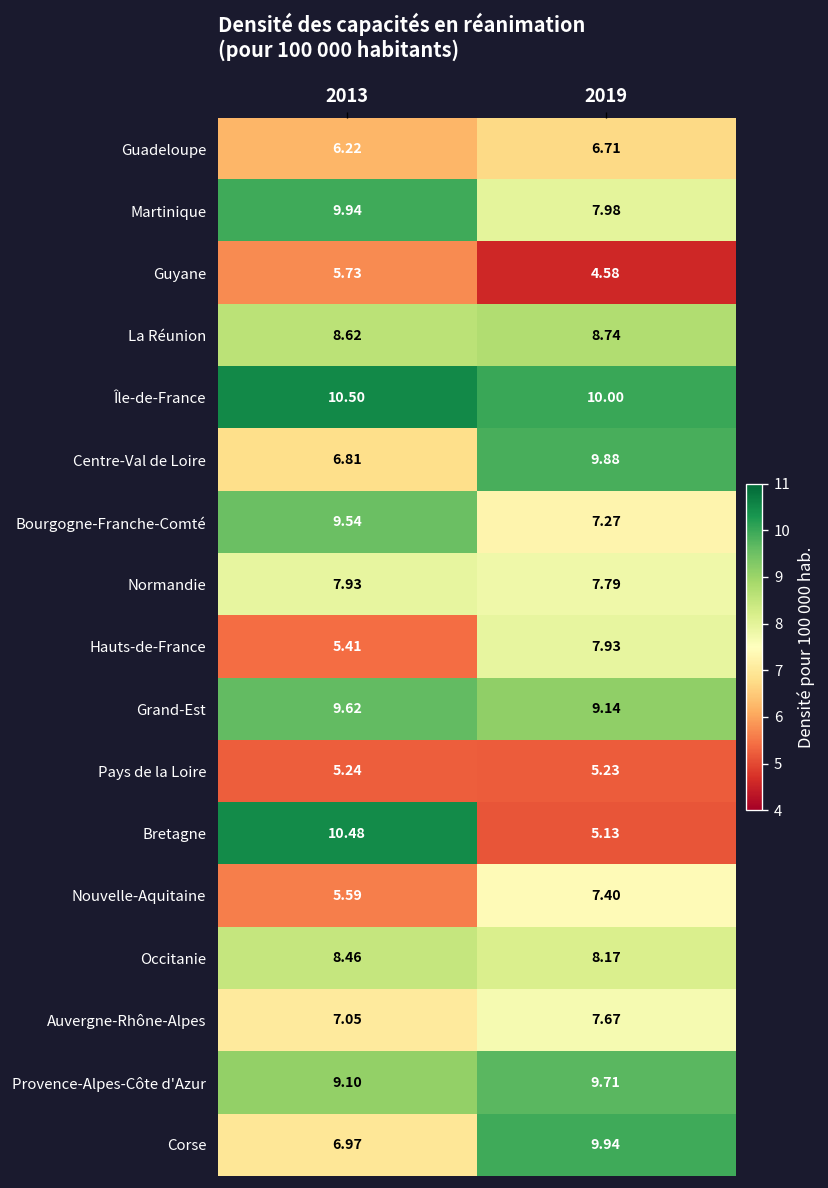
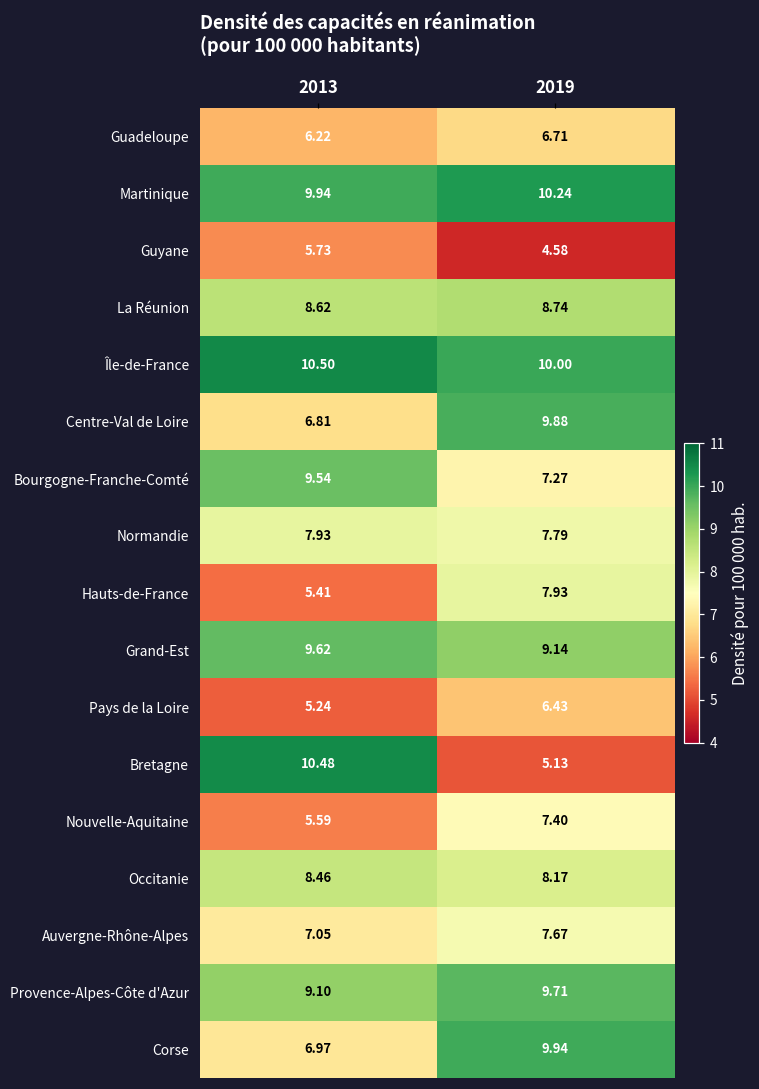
Martinique, 2019: 7.98 -> 10.24
Pays de la Loire, 2019: 5.23 -> 6.43
